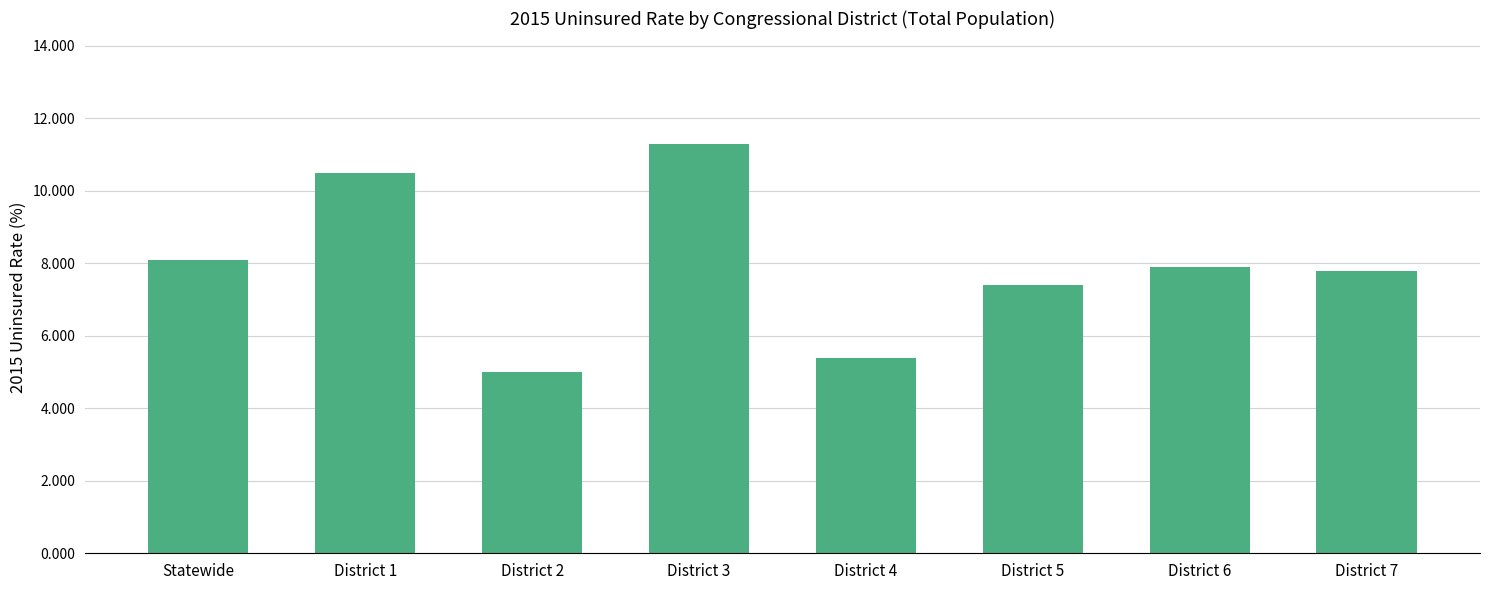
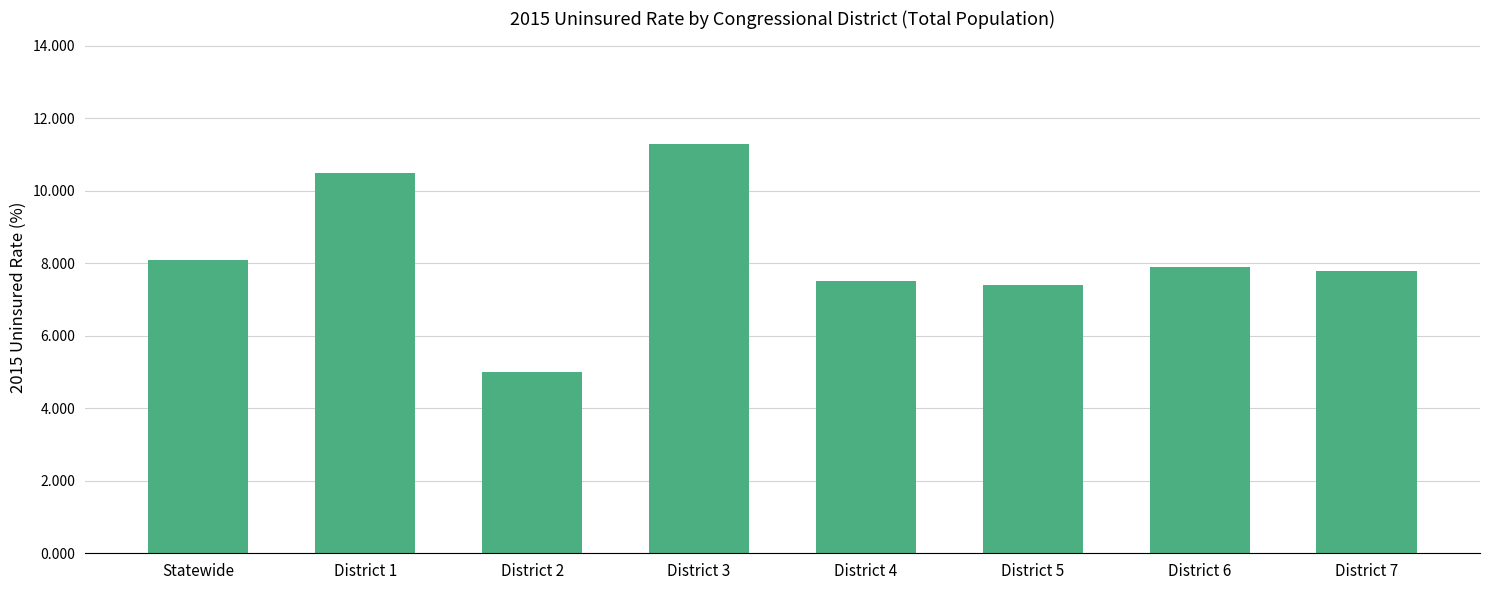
District 4: 5.4 -> 7.5
